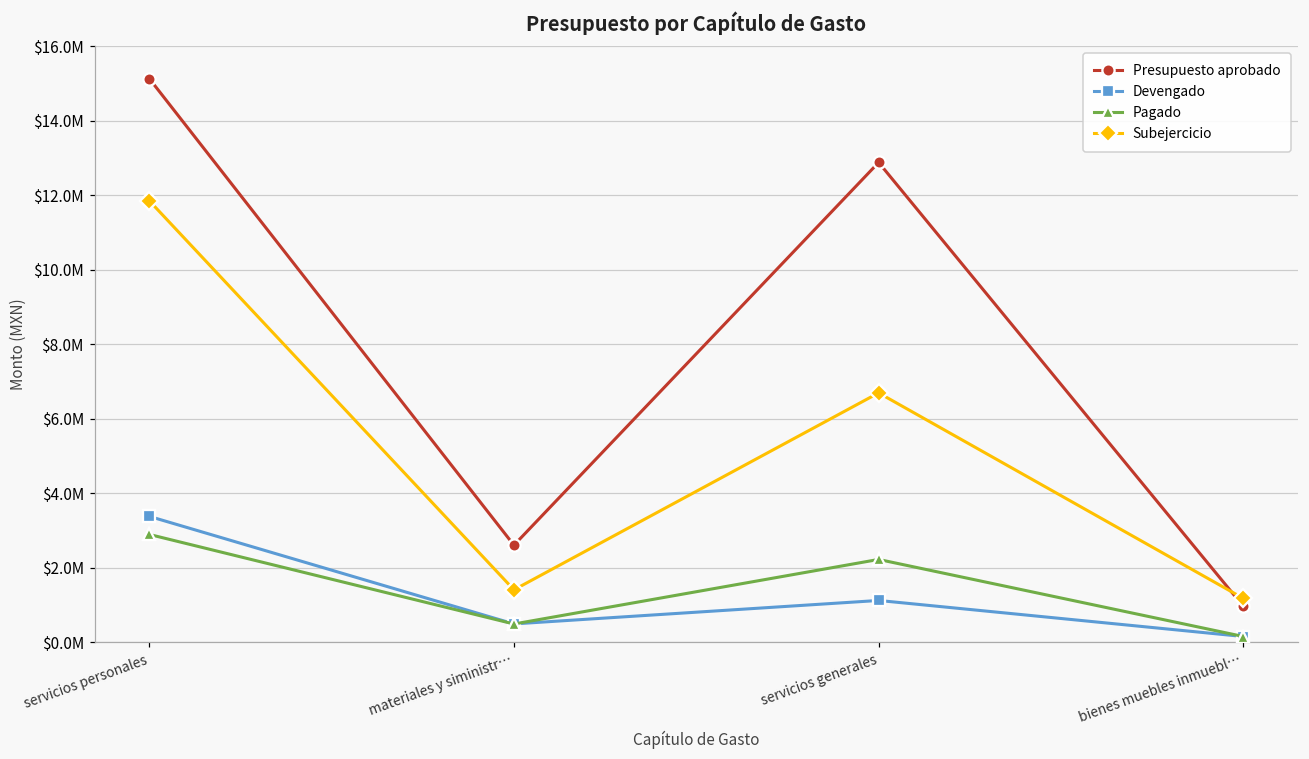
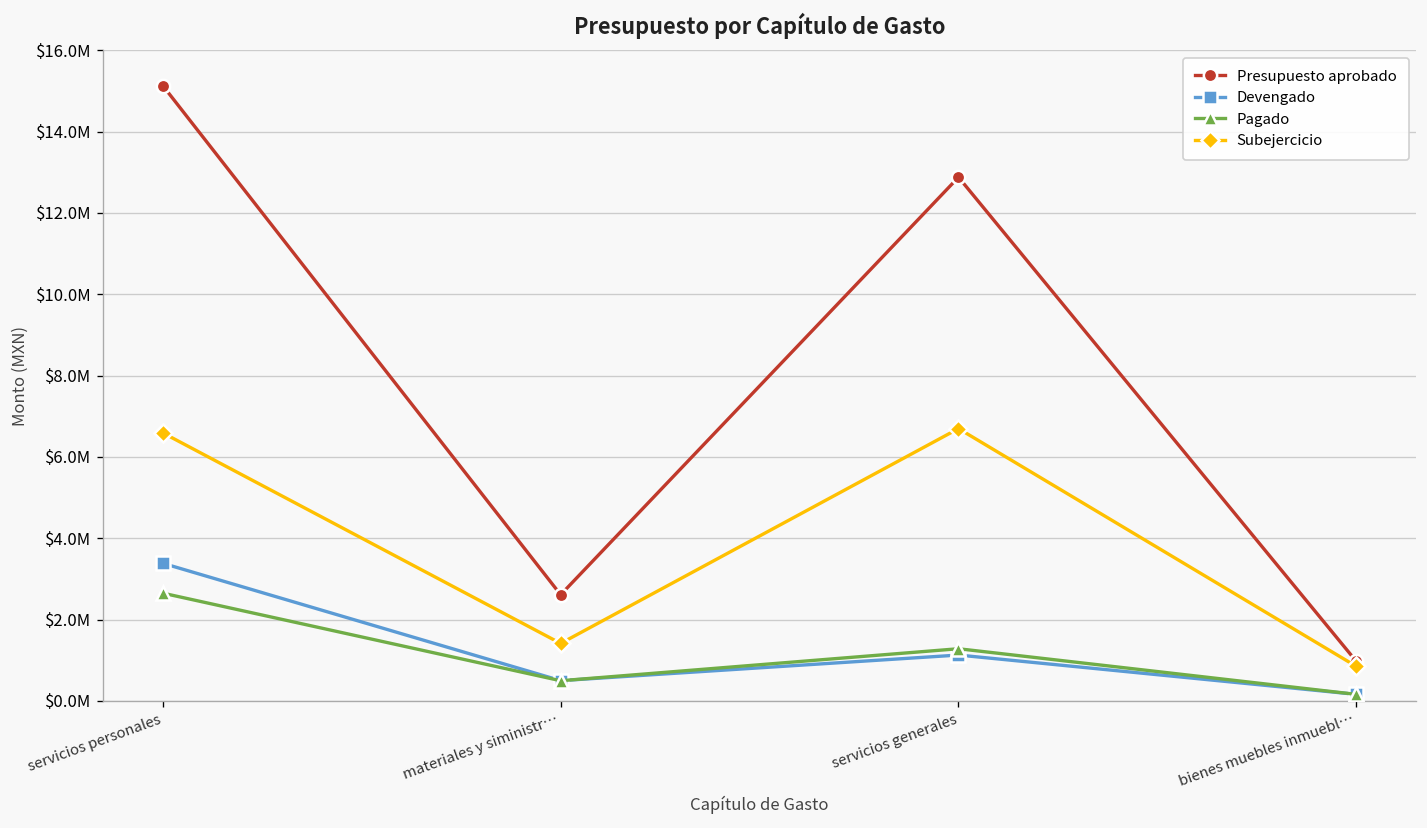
Pagado, servicios personales: $2900000 -> $2600000
Subejercicio, servicios personales: $11900000 -> $6600000
Pagado, servicios generales: $2200000 -> $1300000
Subejercicio, bienes muebles inmuebl…: $1200000 -> $800000
